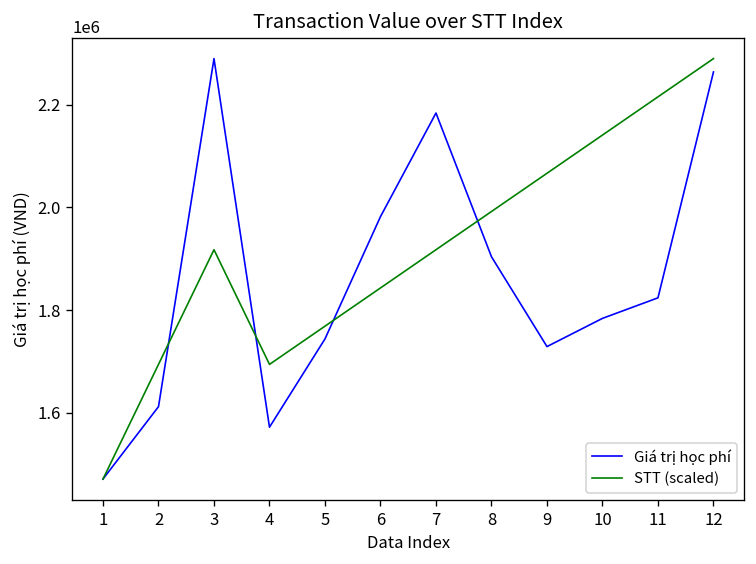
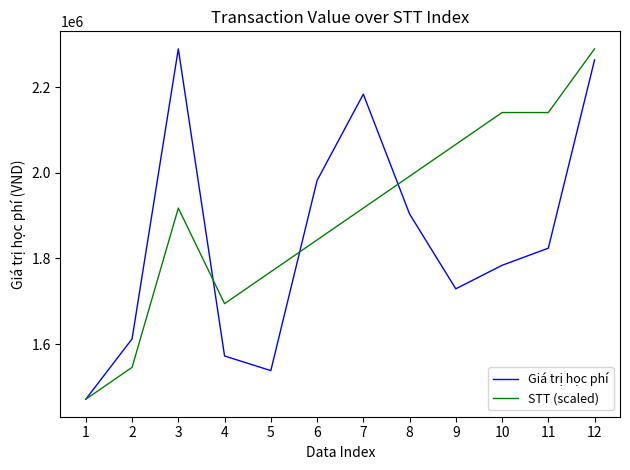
STT (scaled), 2: 1690000 -> 1550000
Giá trị học phí, 5: 1740000 -> 1540000
STT (scaled), 11: 2220000 -> 2140000
